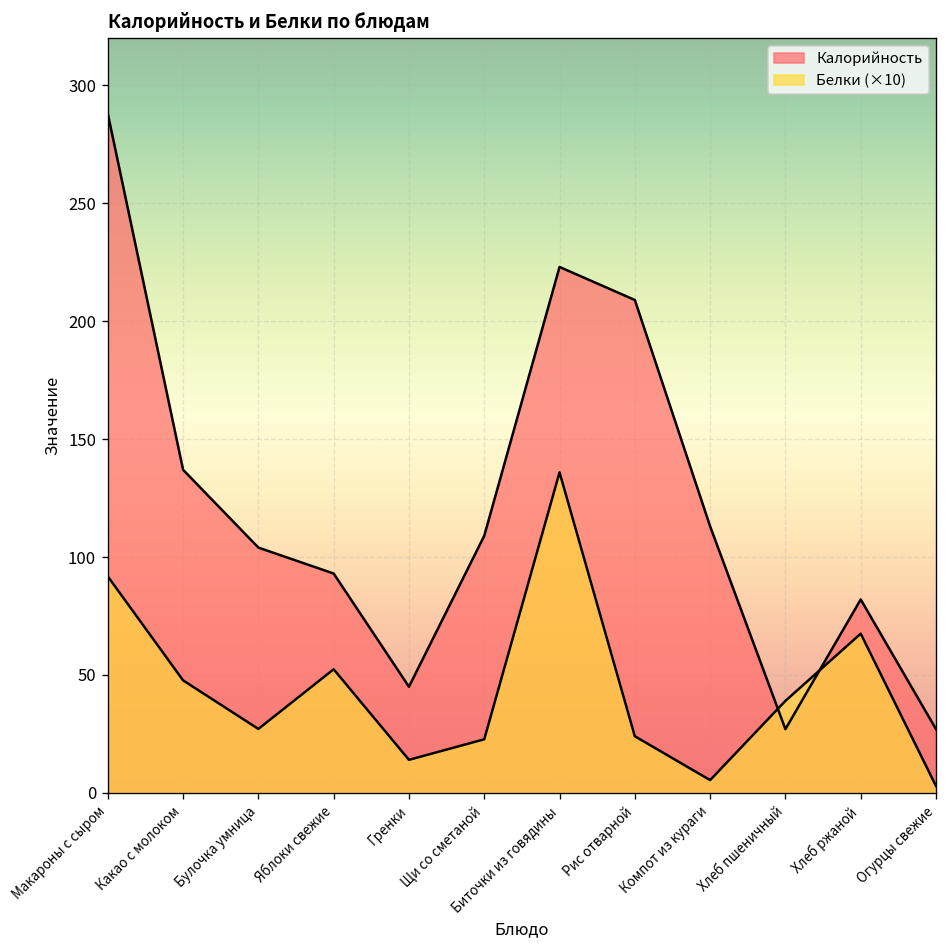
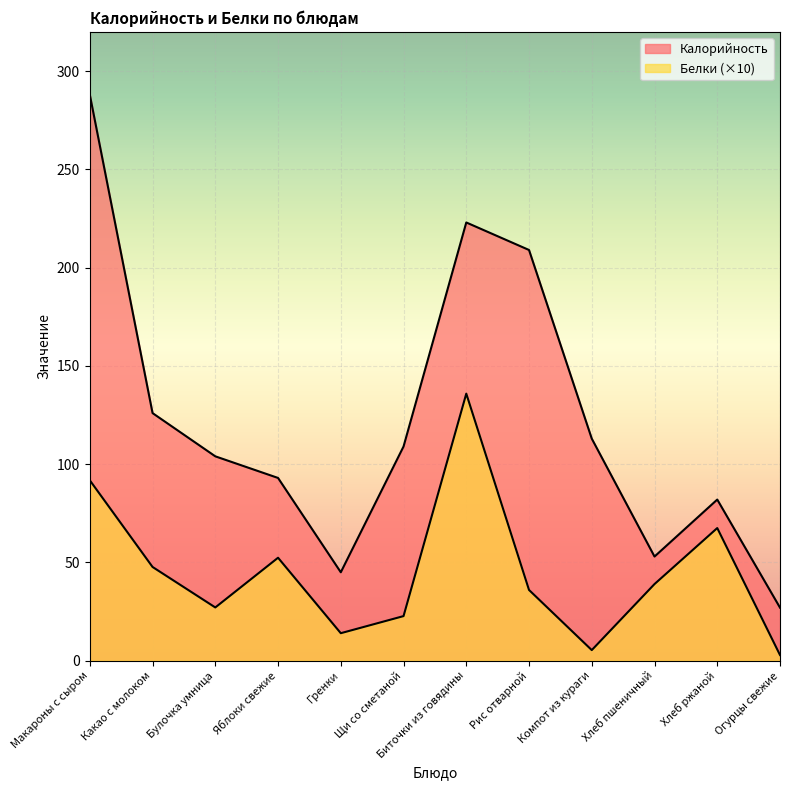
Калорийность, Какао с молоком: 137 -> 126
Белки (×10), Рис отварной: 24 -> 36
Калорийность, Хлеб пшеничный: 27 -> 53
